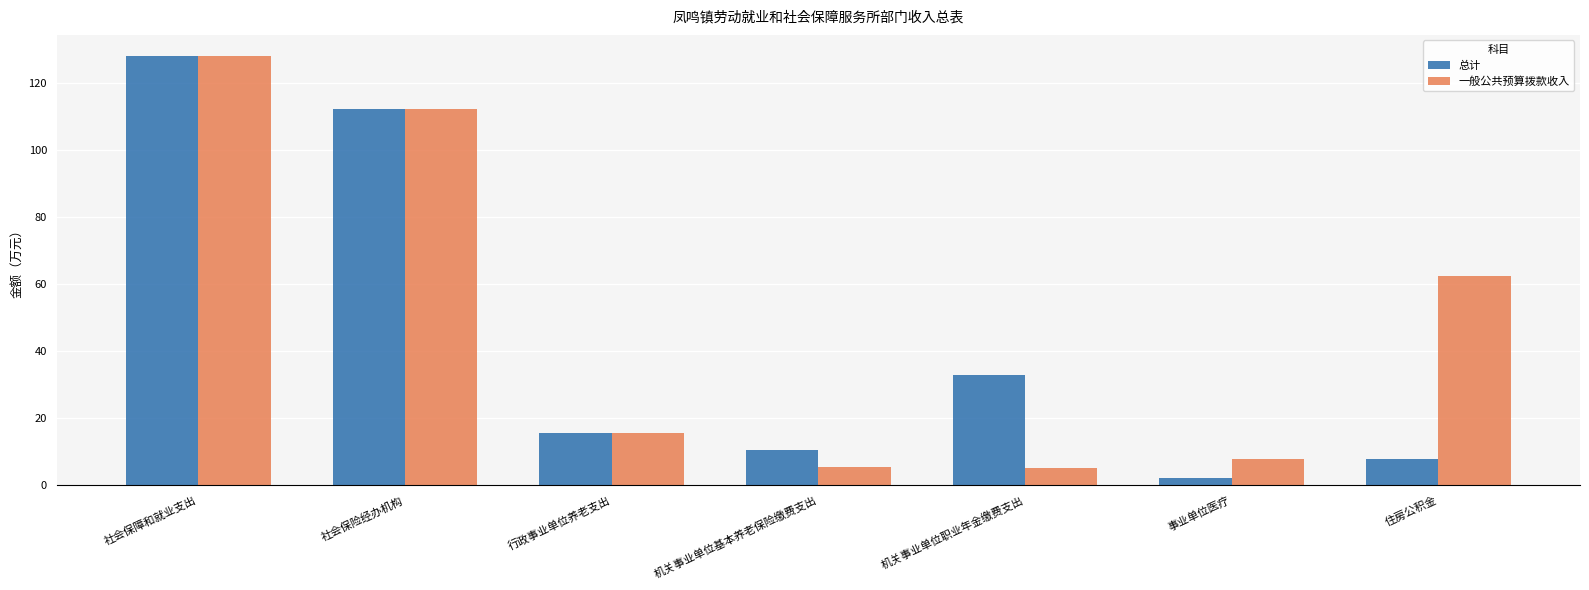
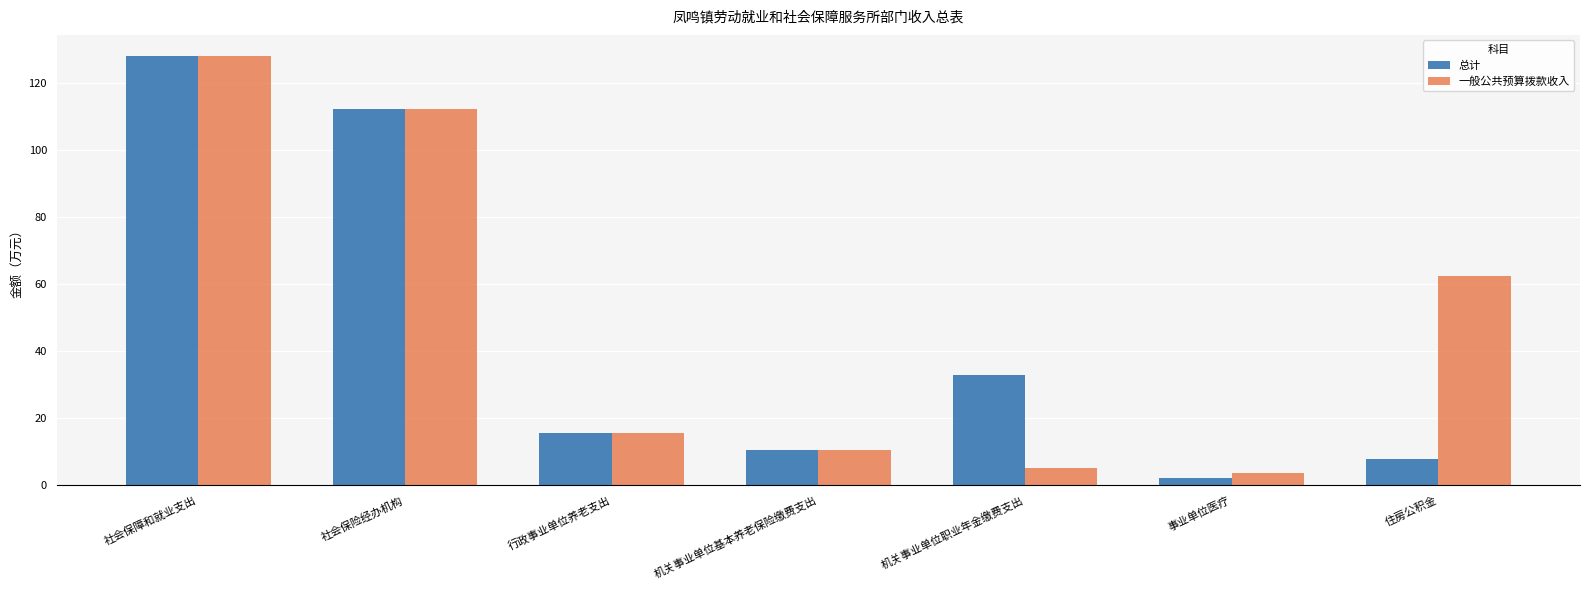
一般公共预算拨款收入, 机关事业单位基本养老保险缴费支出: 6 -> 10
一般公共预算拨款收入, 事业单位医疗: 8 -> 4
